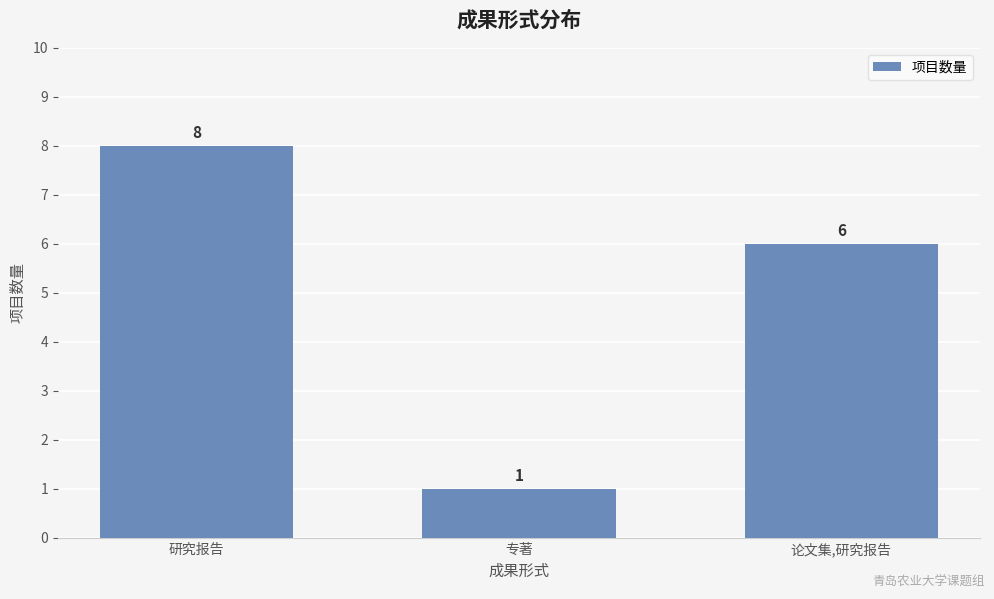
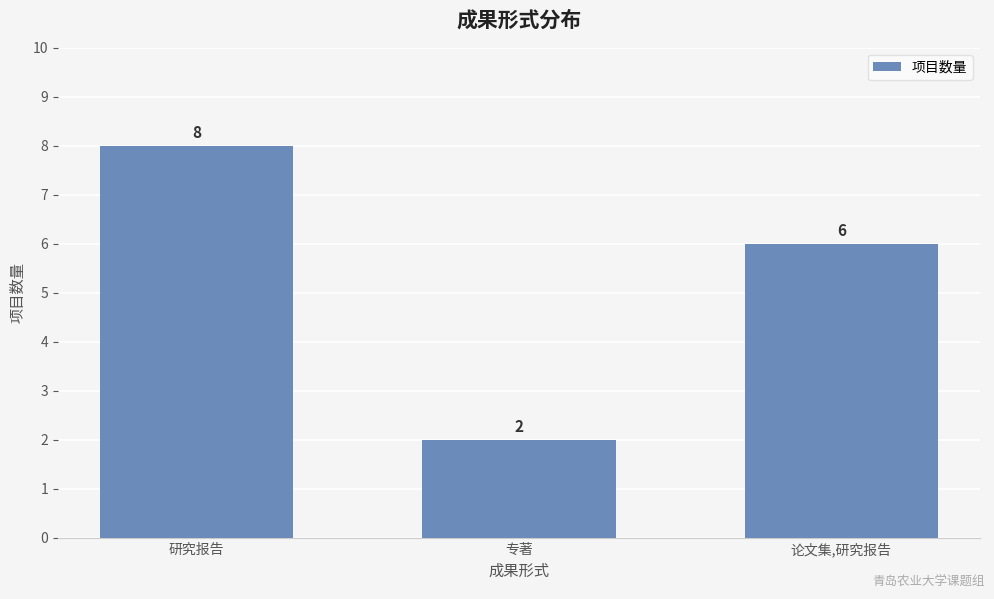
专著: 1 -> 2
